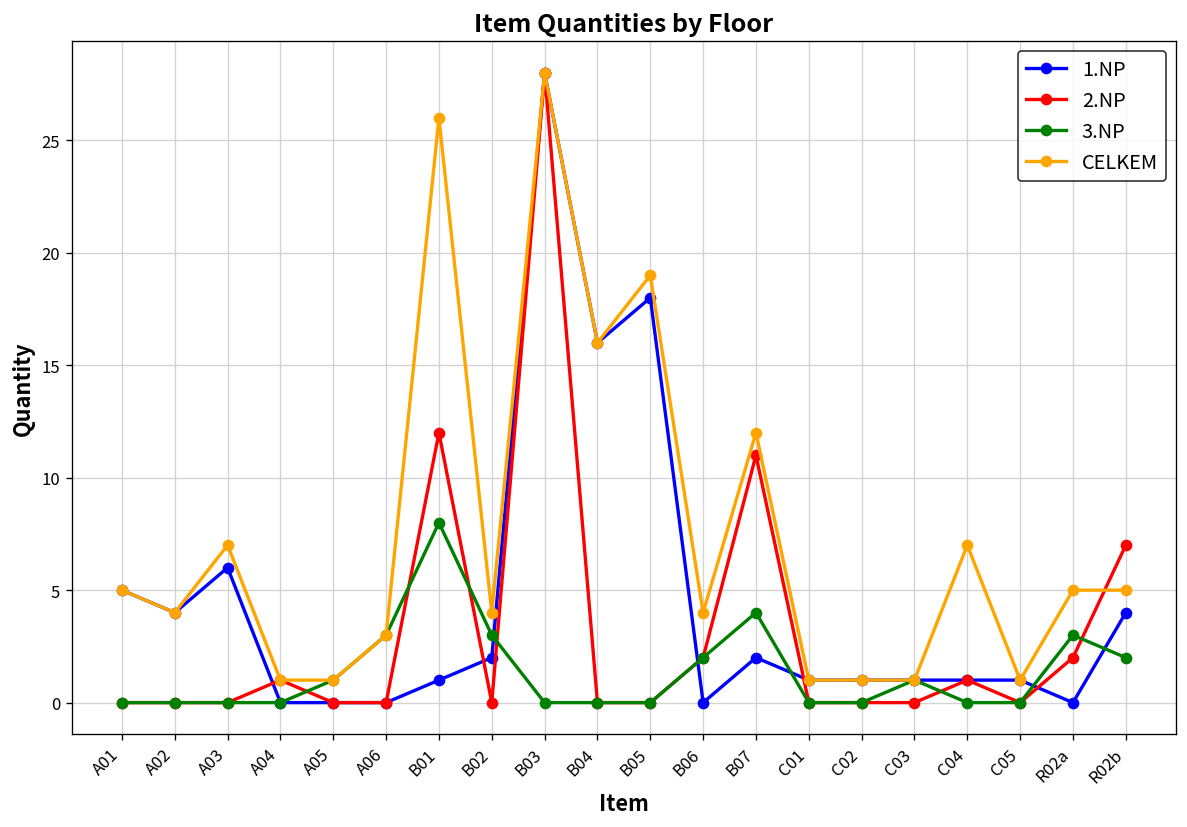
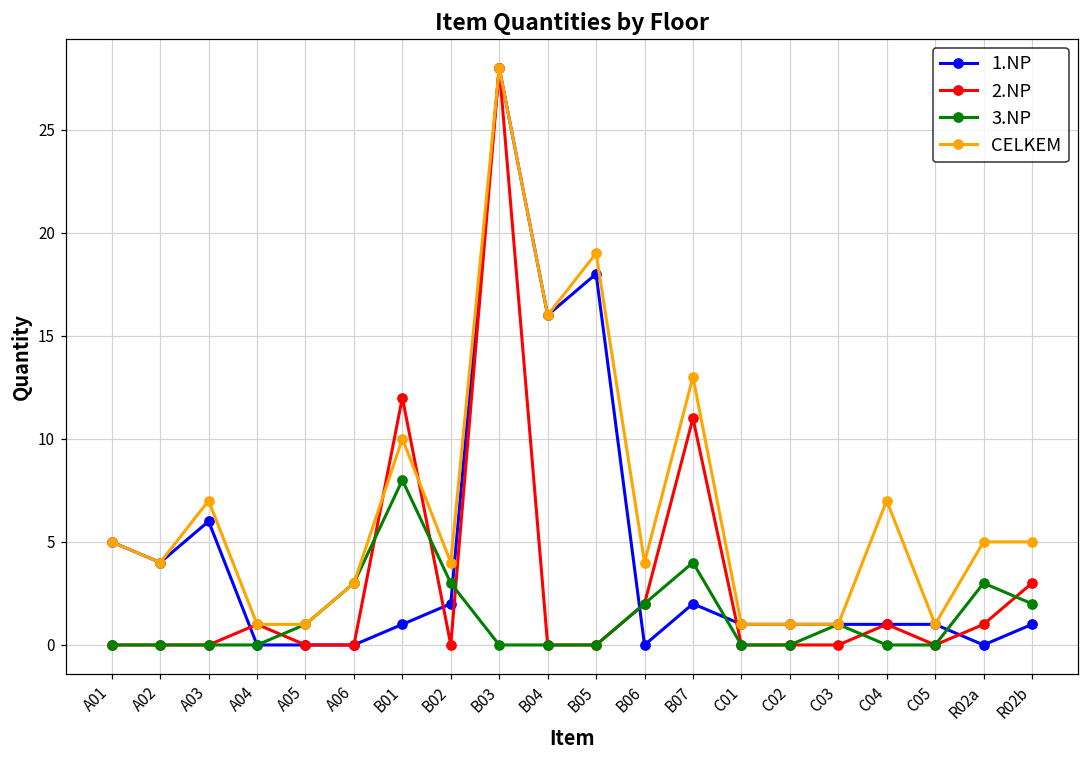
CELKEM, B01: 26 -> 10
CELKEM, B07: 12 -> 13
2.NP, R02a: 2 -> 1
1.NP, R02b: 4 -> 1
2.NP, R02b: 7 -> 3
